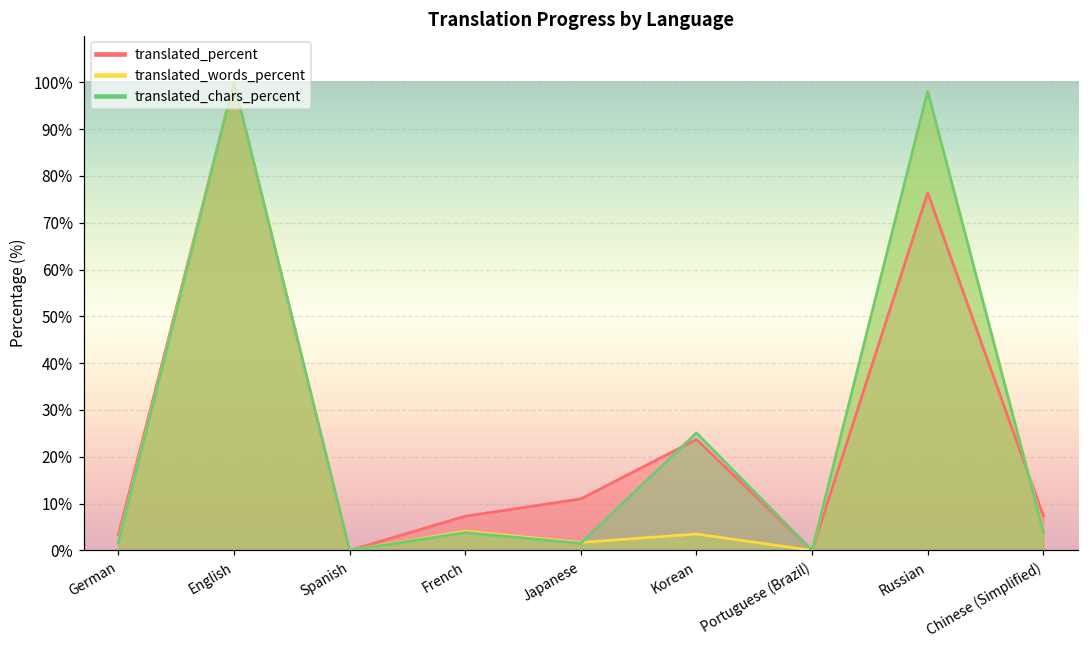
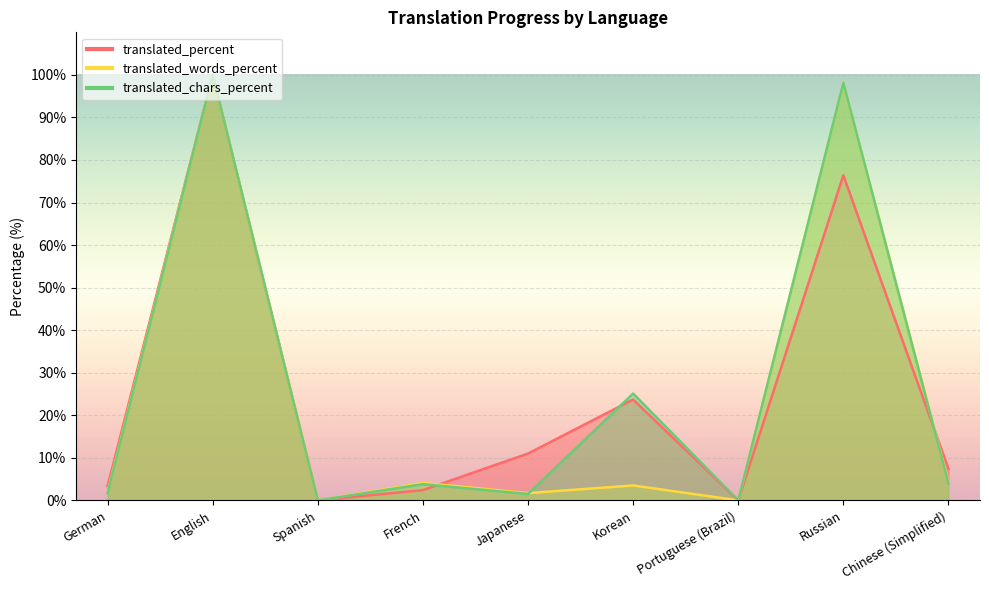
translated_percent, French: 7% -> 2%
